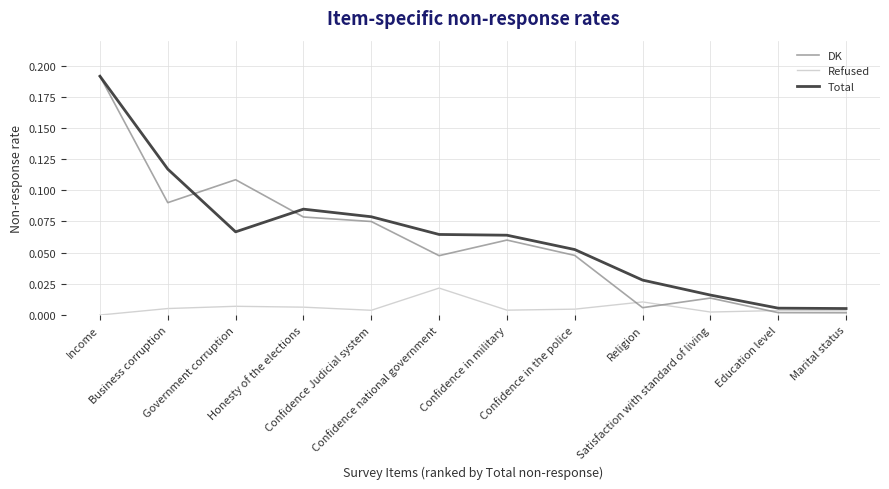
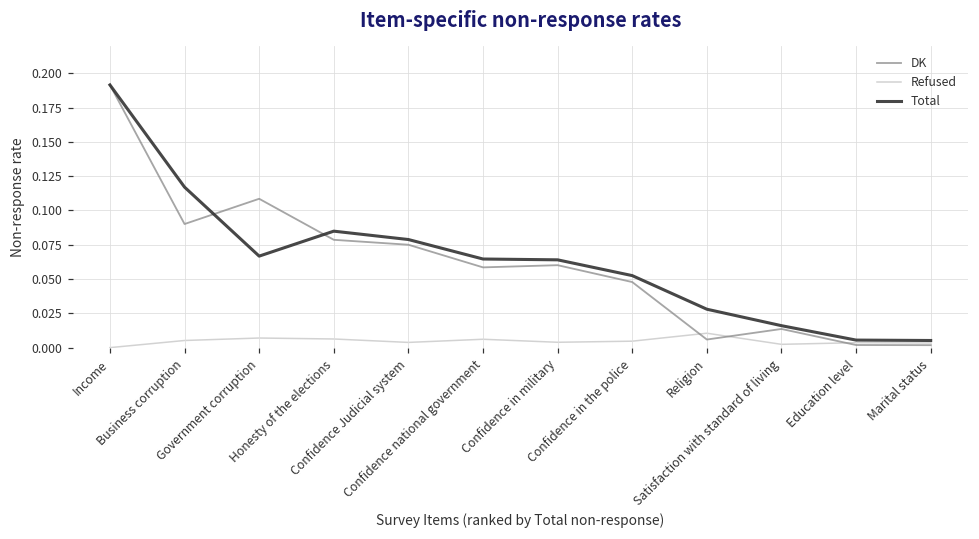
DK, Confidence national government: 0.048 -> 0.059
Refused, Confidence national government: 0.022 -> 0.006
